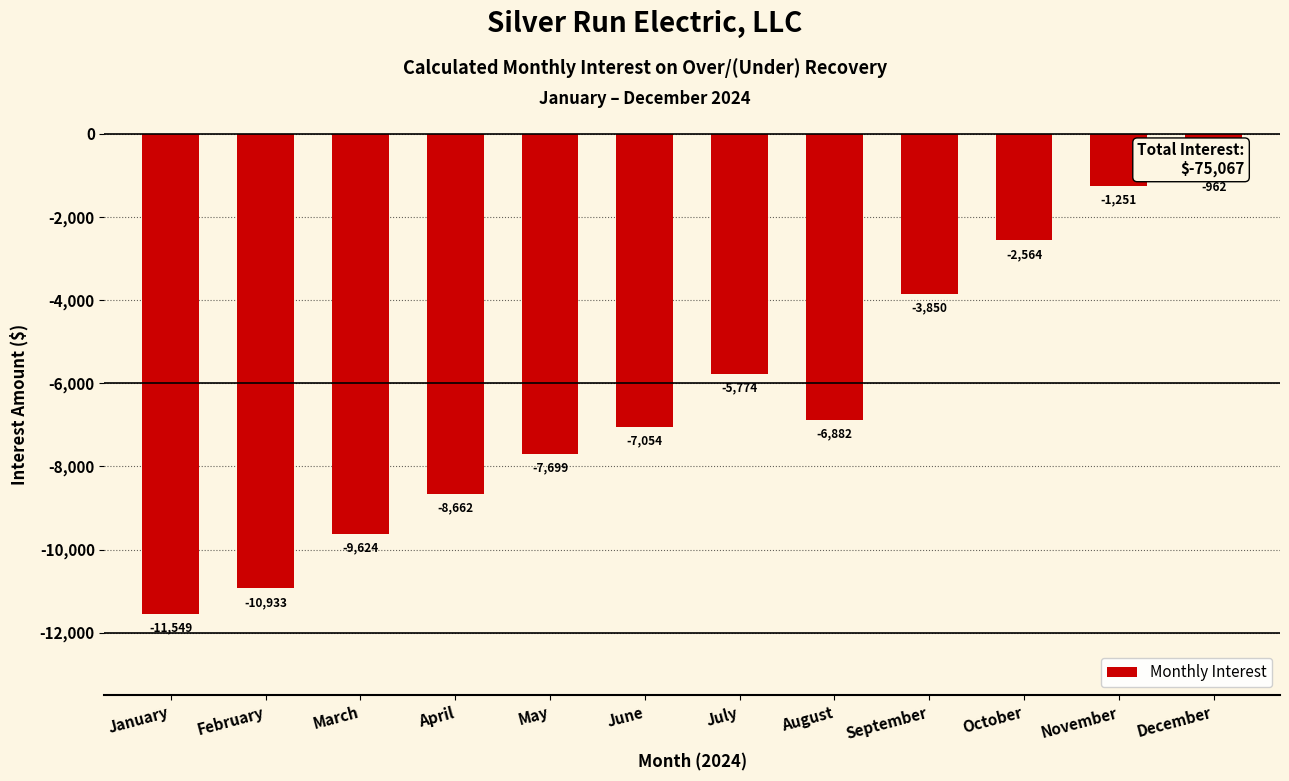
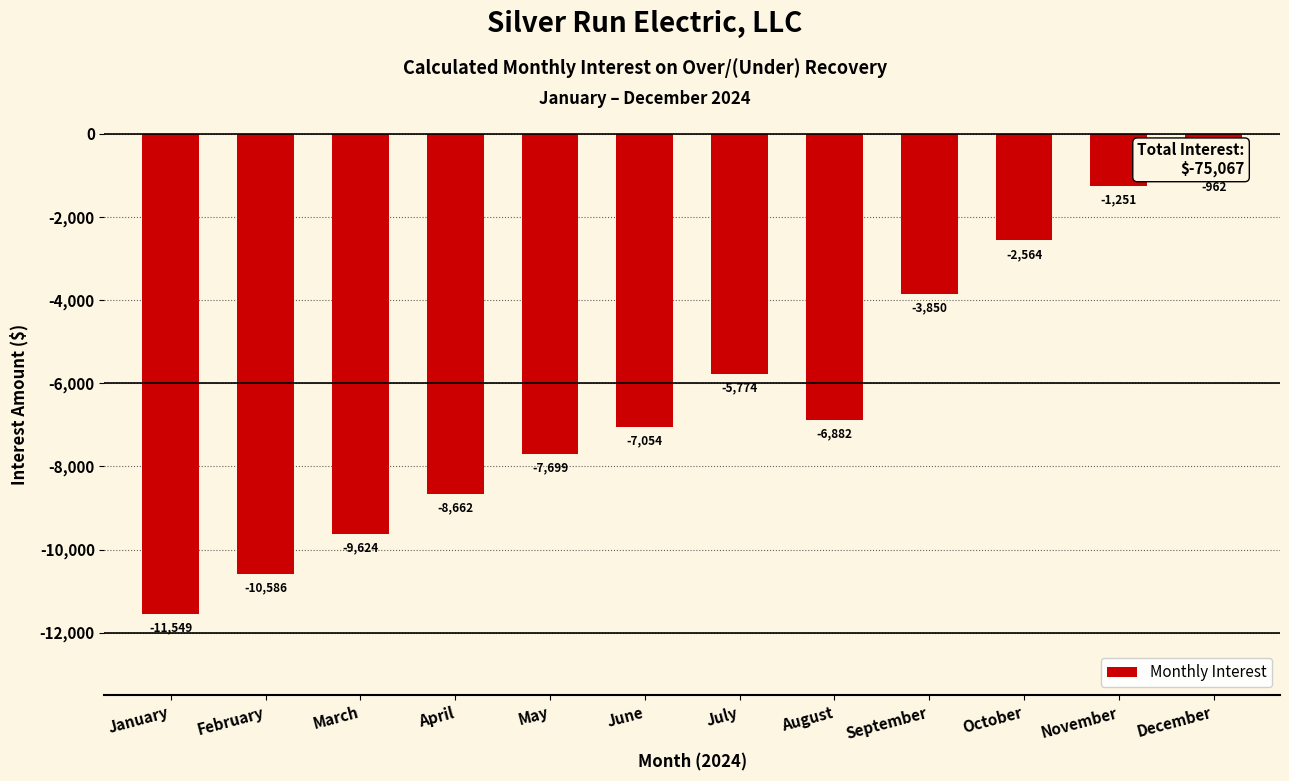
February: -10,933 -> -10,586
